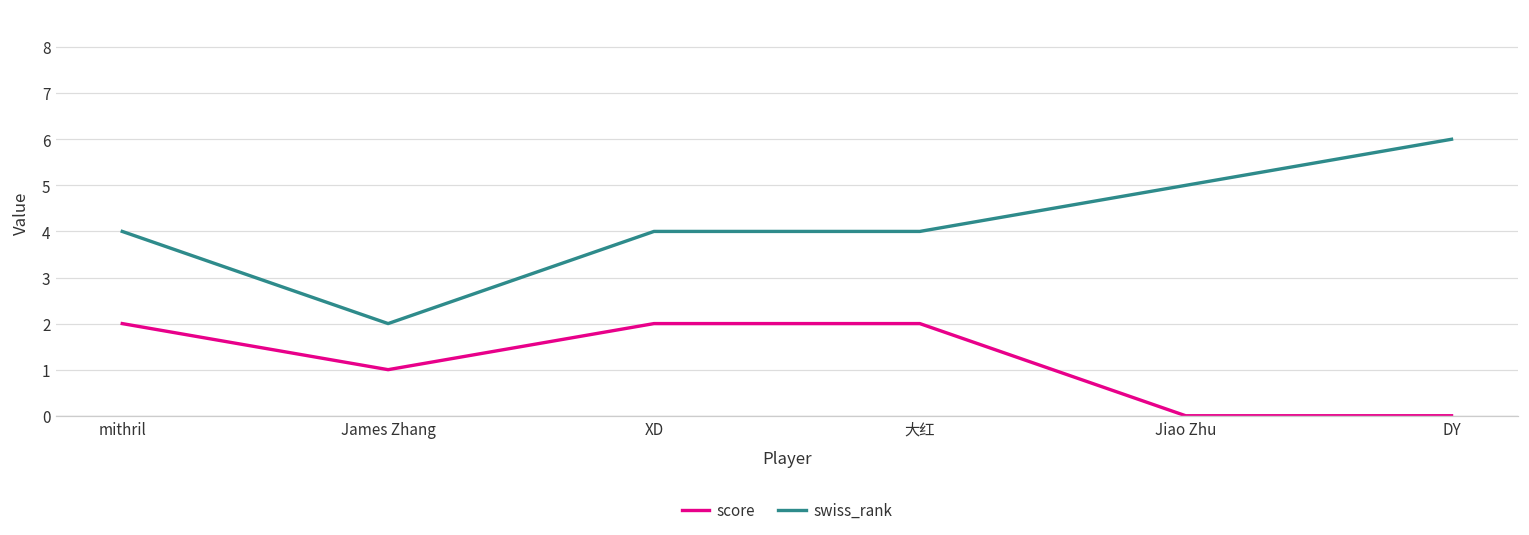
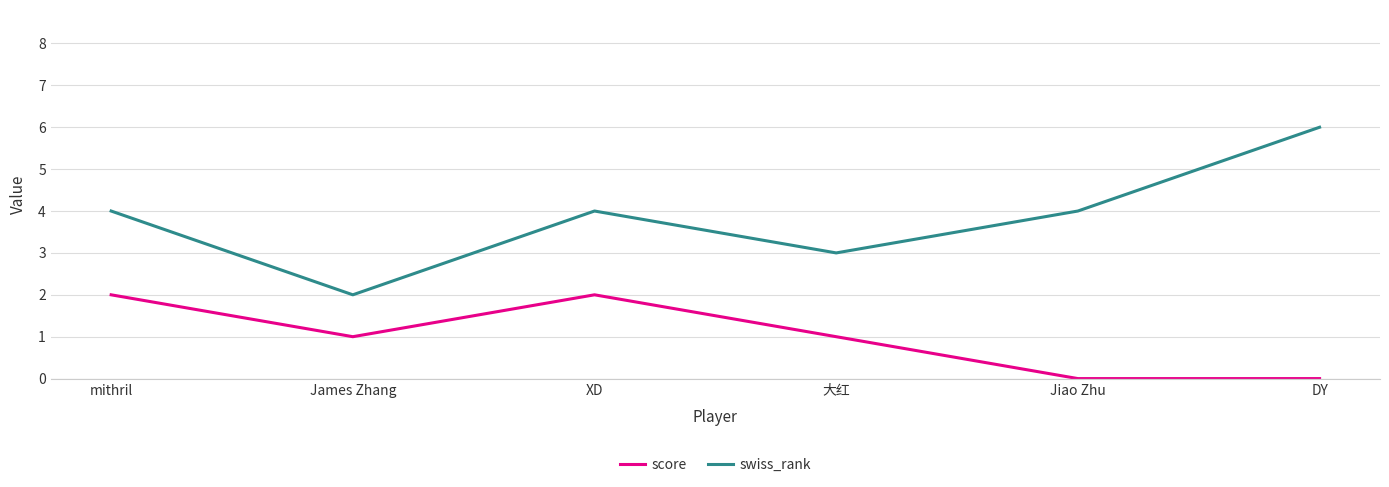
score, 大红: 2 -> 1
swiss_rank, 大红: 4 -> 3
swiss_rank, Jiao Zhu: 5 -> 4
